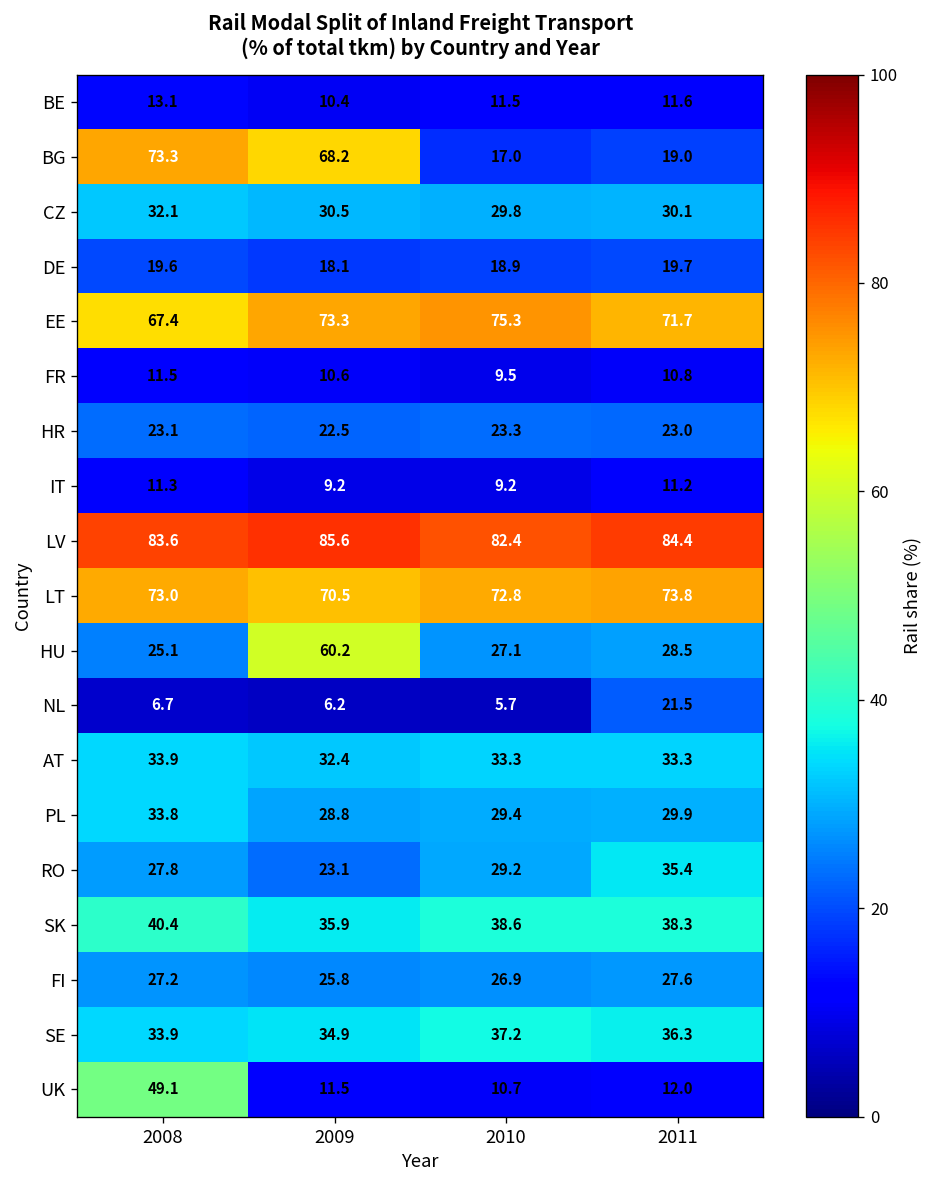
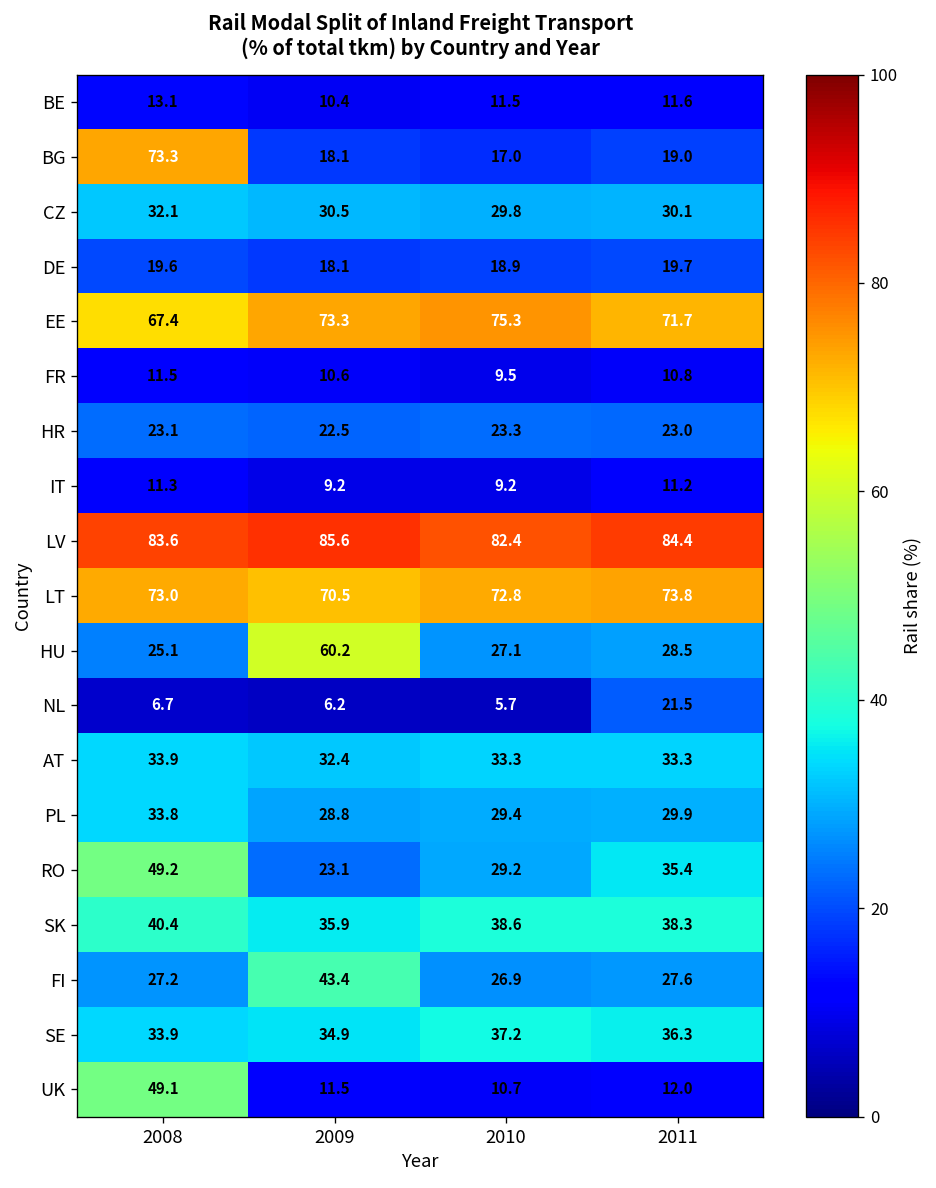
BG, 2009: 68.2 -> 18.1
RO, 2008: 27.8 -> 49.2
FI, 2009: 25.8 -> 43.4
